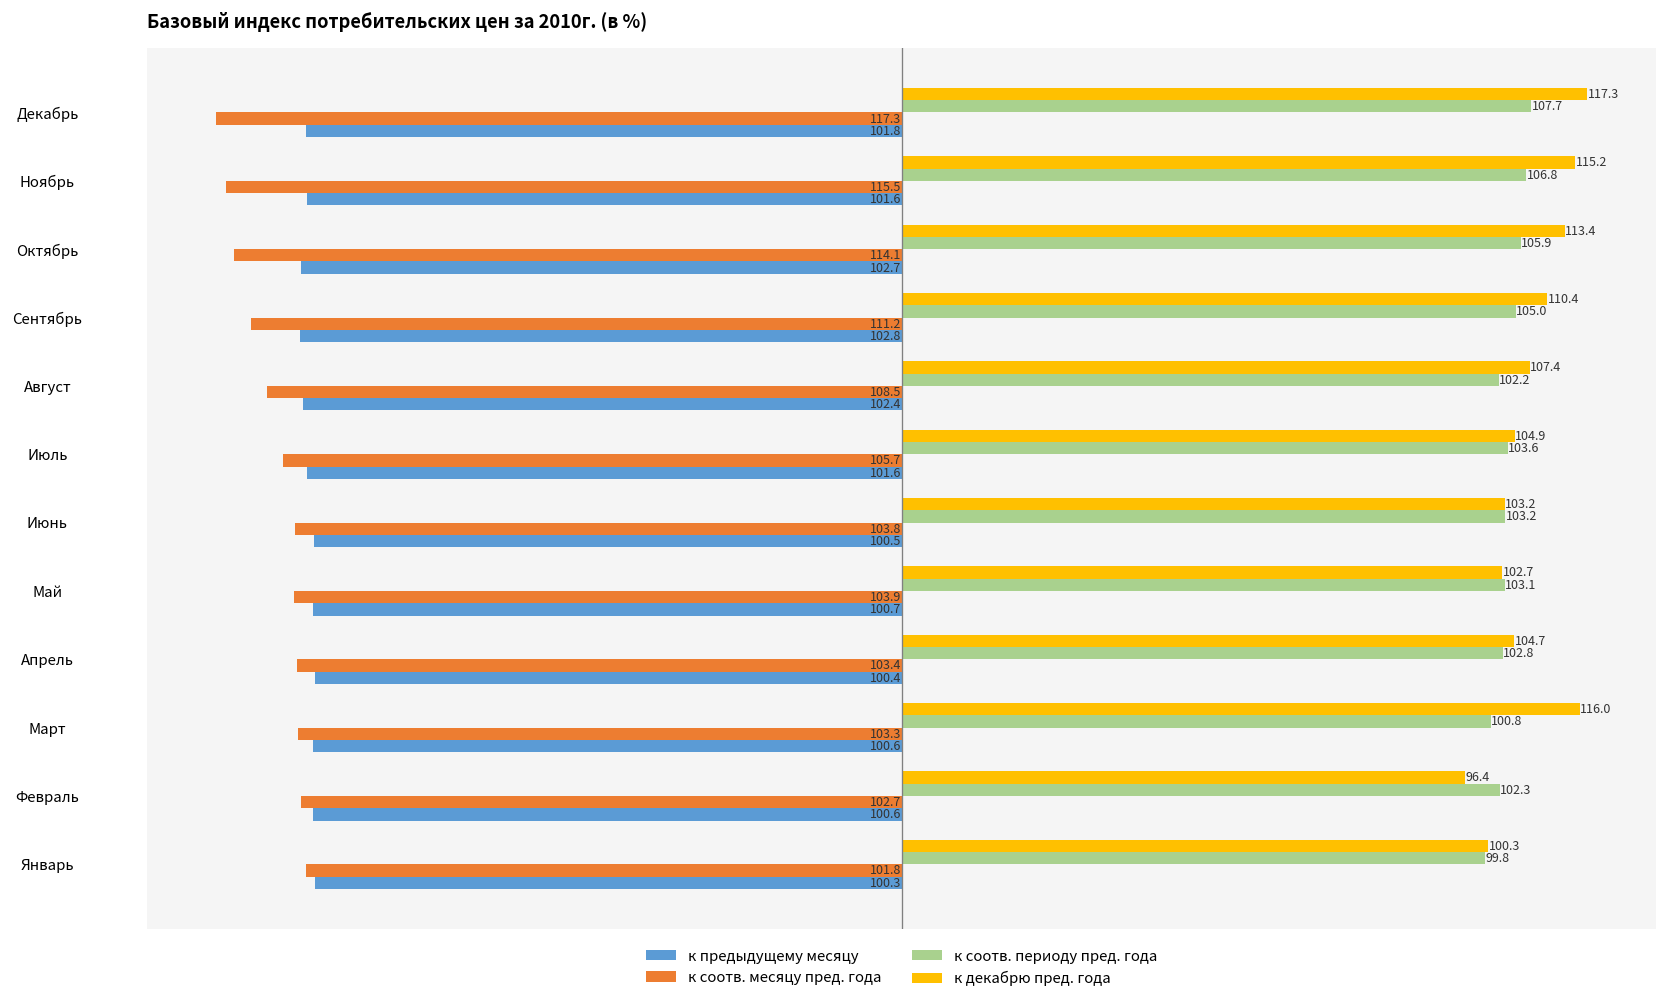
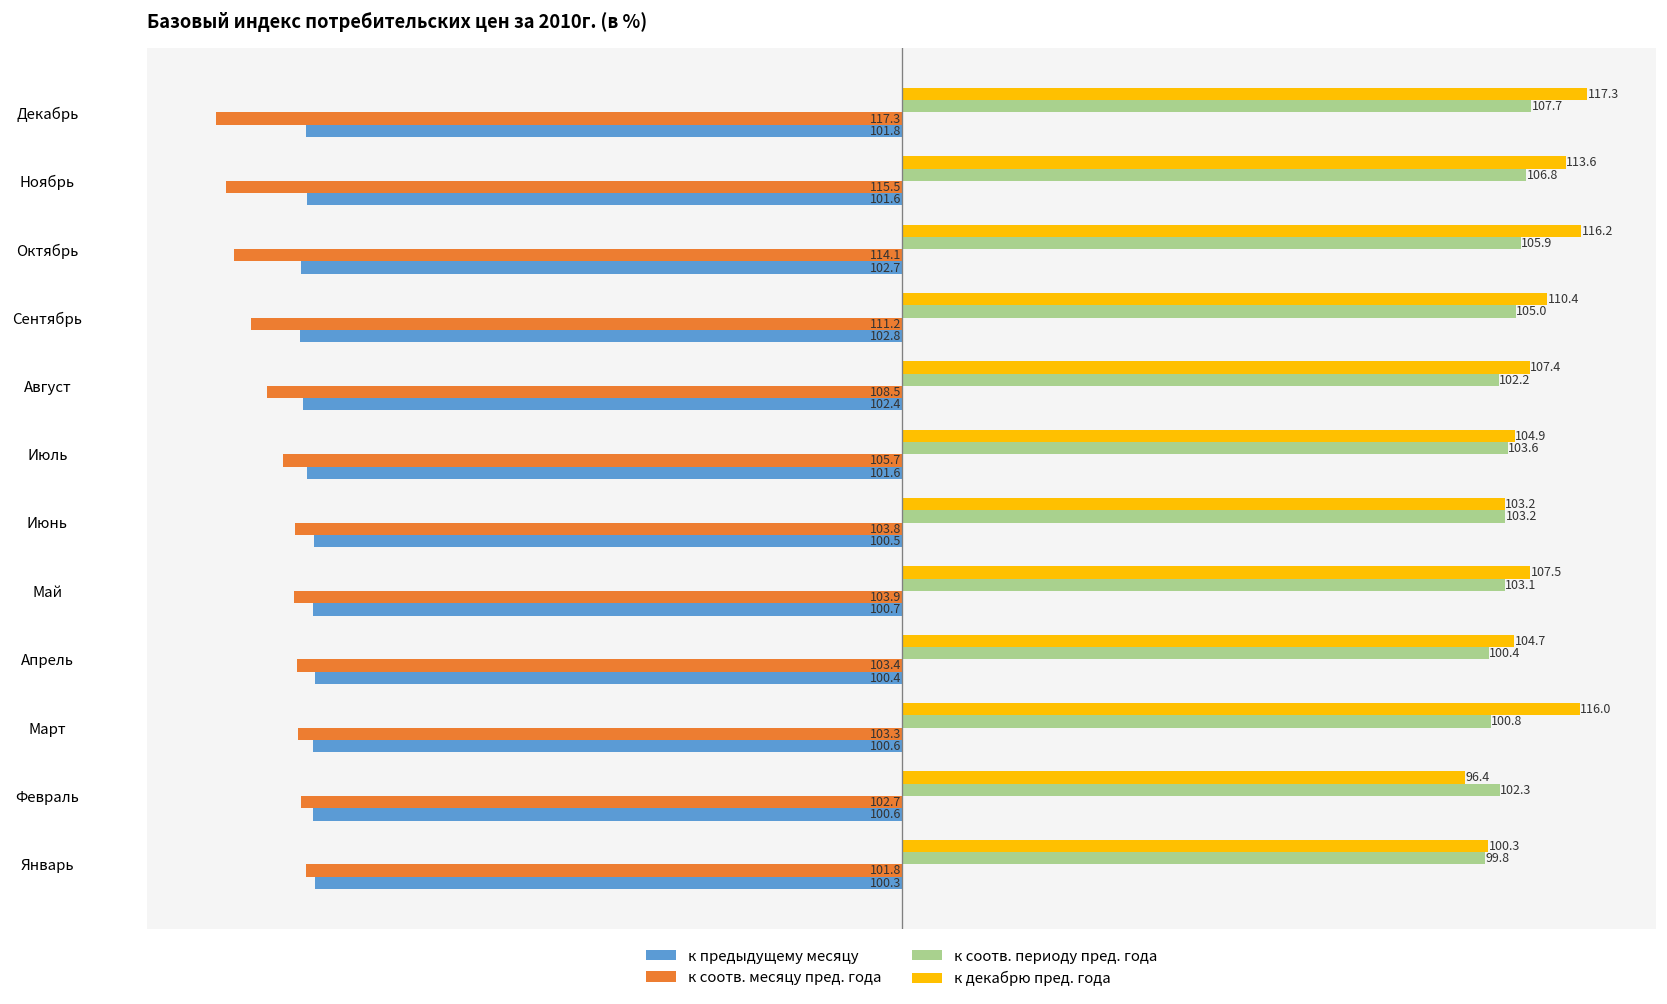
к декабрю пред. года, Ноябрь: 115.2 -> 113.6
к декабрю пред. года, Октябрь: 113.4 -> 116.2
к декабрю пред. года, Май: 102.7 -> 107.5
к соотв. периоду пред. года, Апрель: 102.8 -> 100.4
